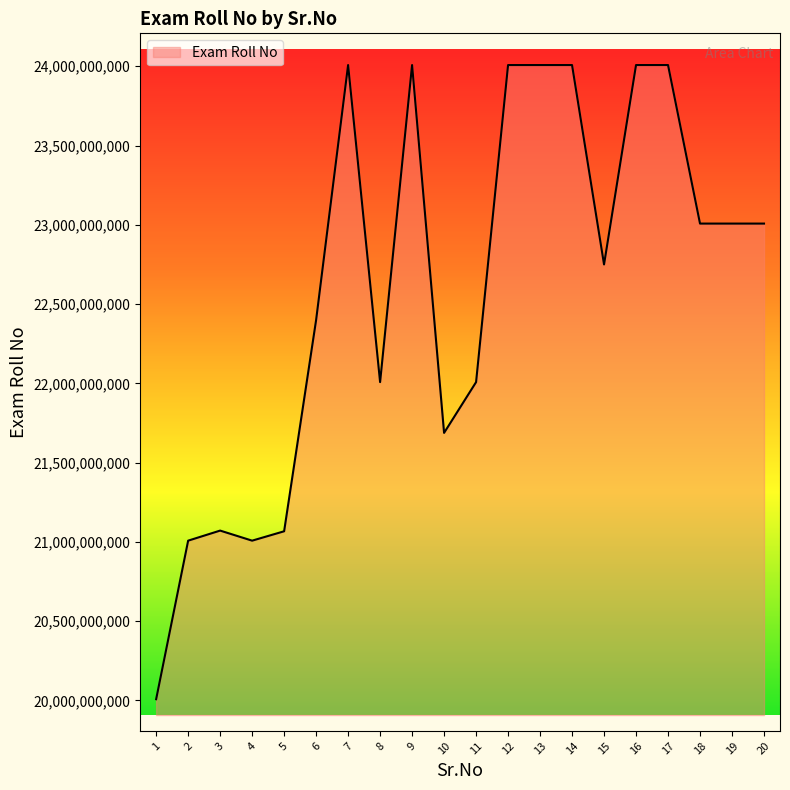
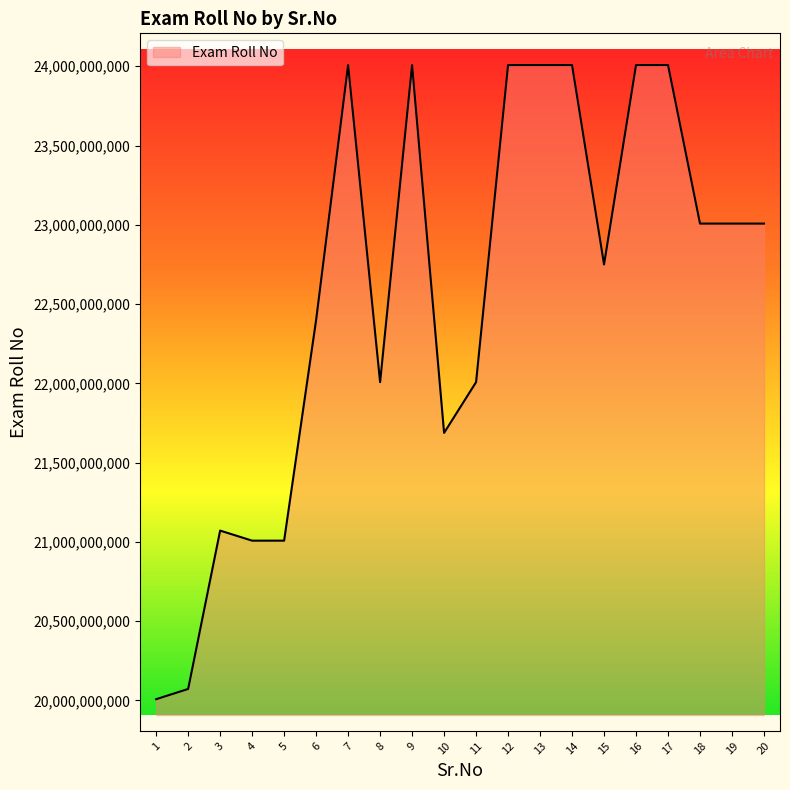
2: 21,010,000,000 -> 20,070,000,000
5: 21,070,000,000 -> 21,010,000,000
